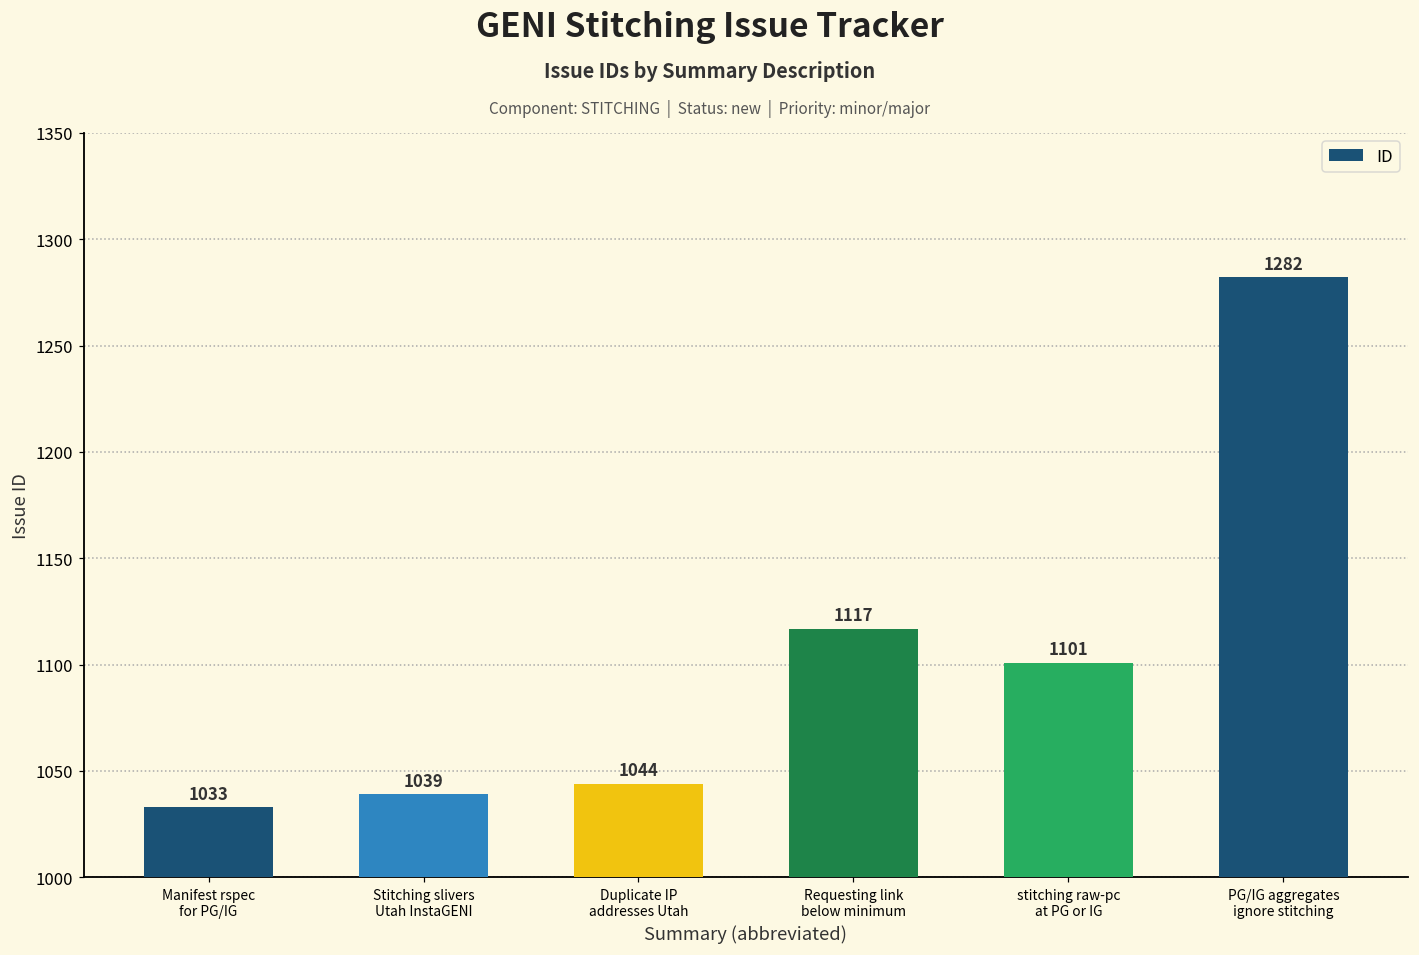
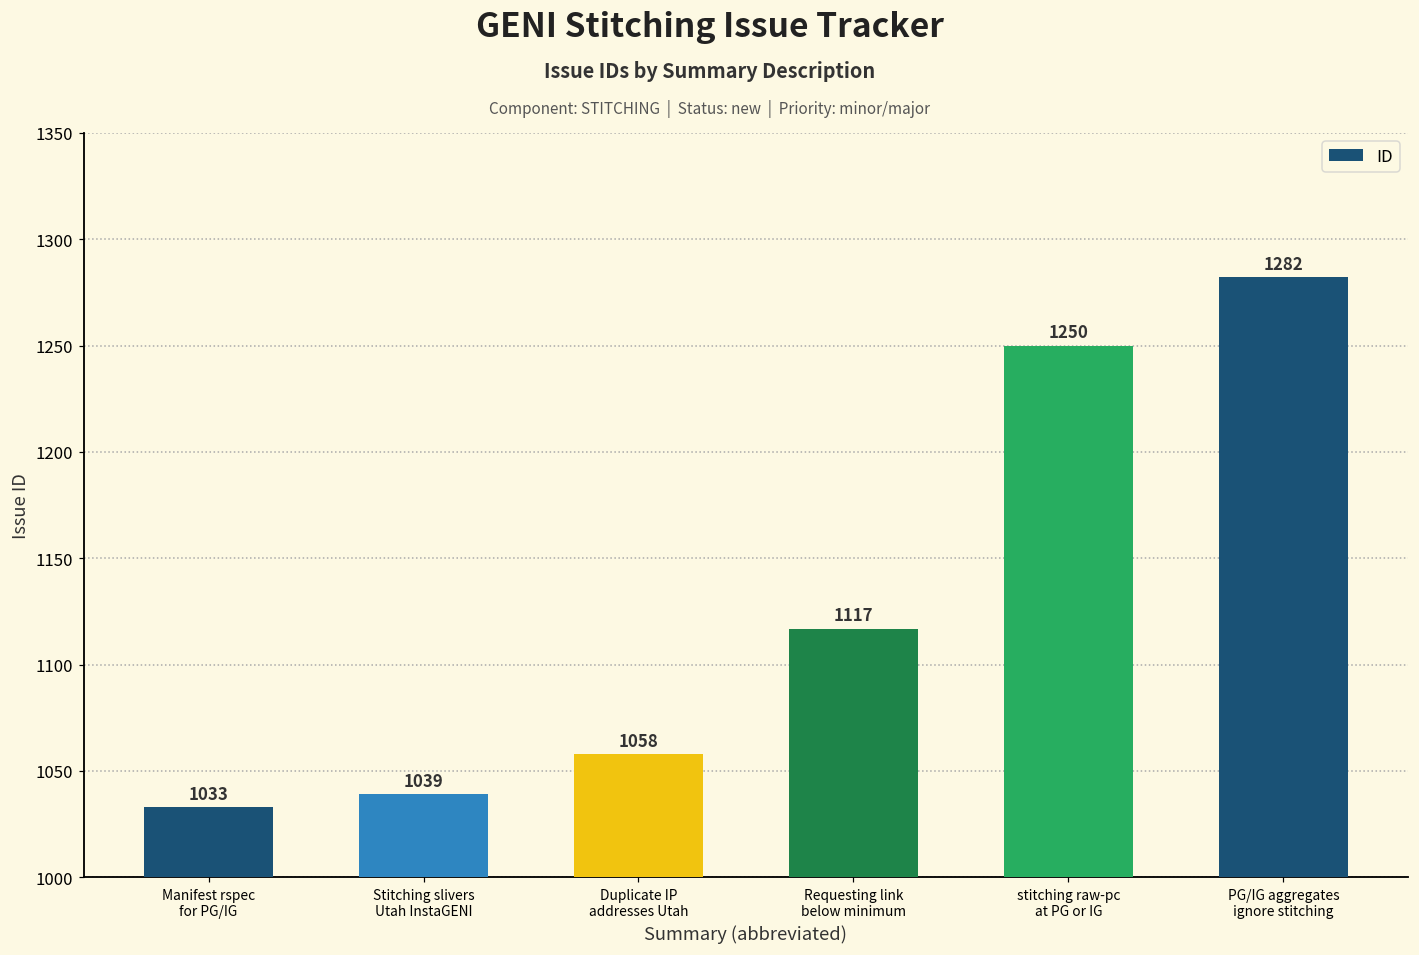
Duplicate IP addresses Utah: 1044 -> 1058
stitching raw-pc at PG or IG: 1101 -> 1250
